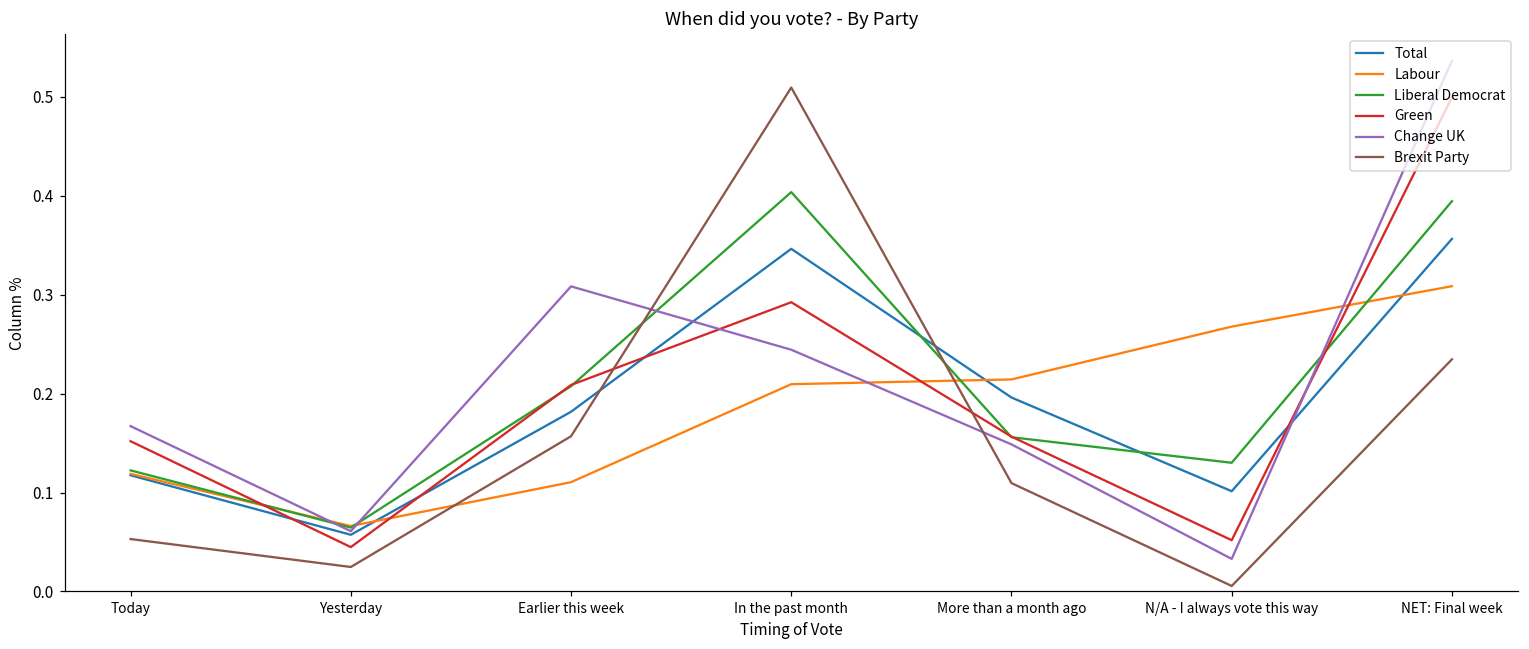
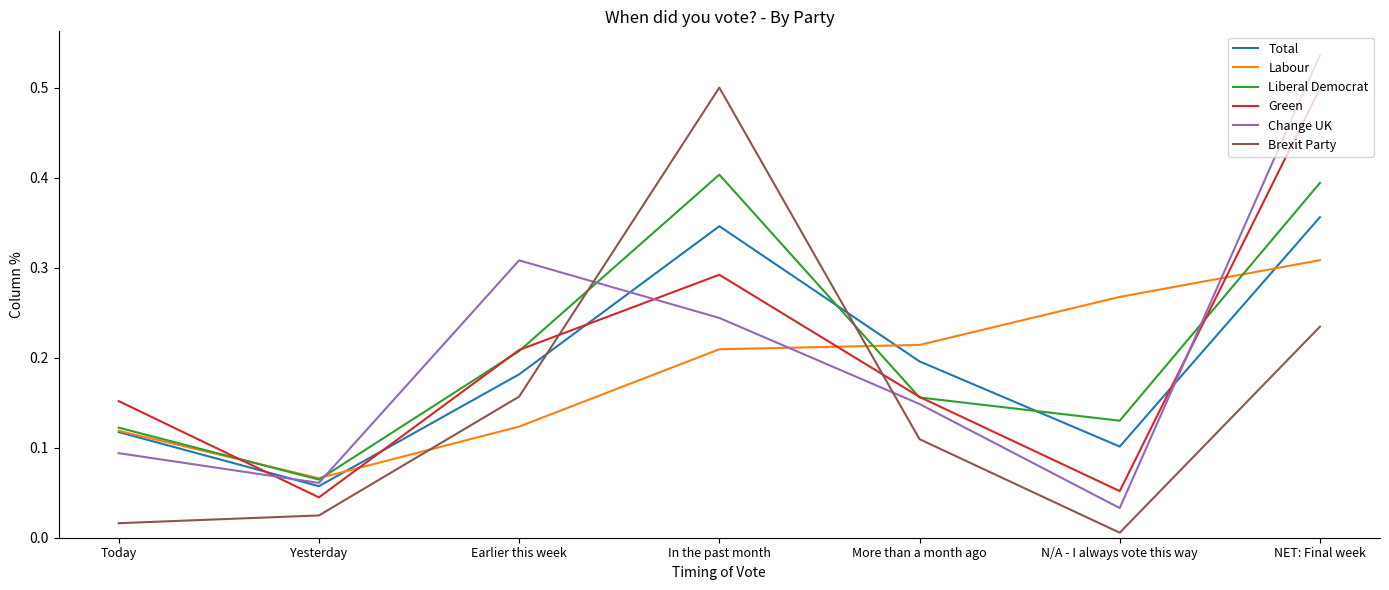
Change UK, Today: 0.17 -> 0.09
Brexit Party, Today: 0.05 -> 0.02
Labour, Earlier this week: 0.11 -> 0.12
Brexit Party, In the past month: 0.51 -> 0.50
